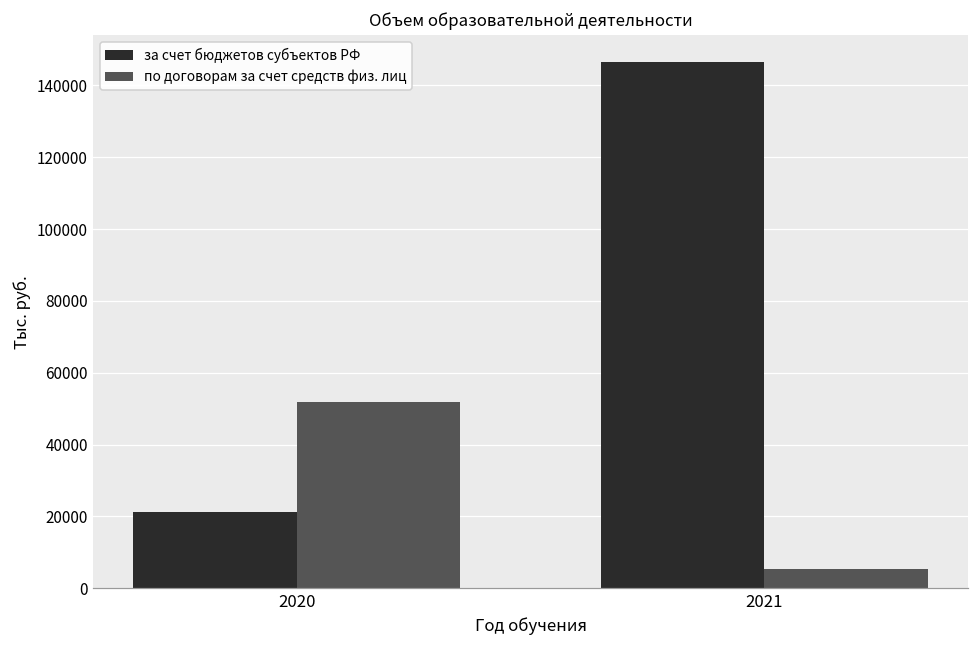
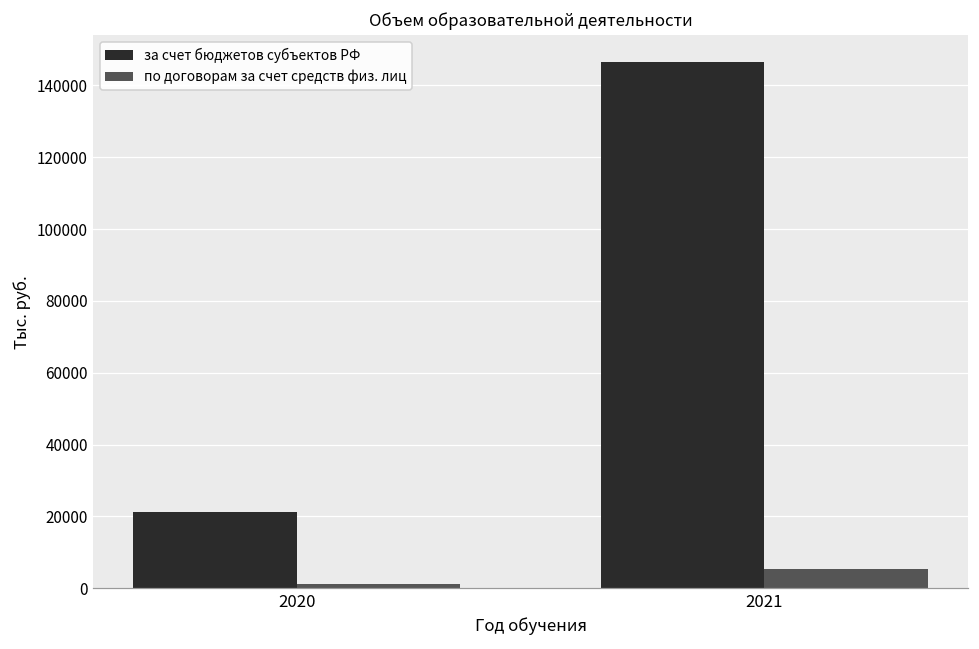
по договорам за счет средств физ. лиц, 2020: 52000 -> 1000
